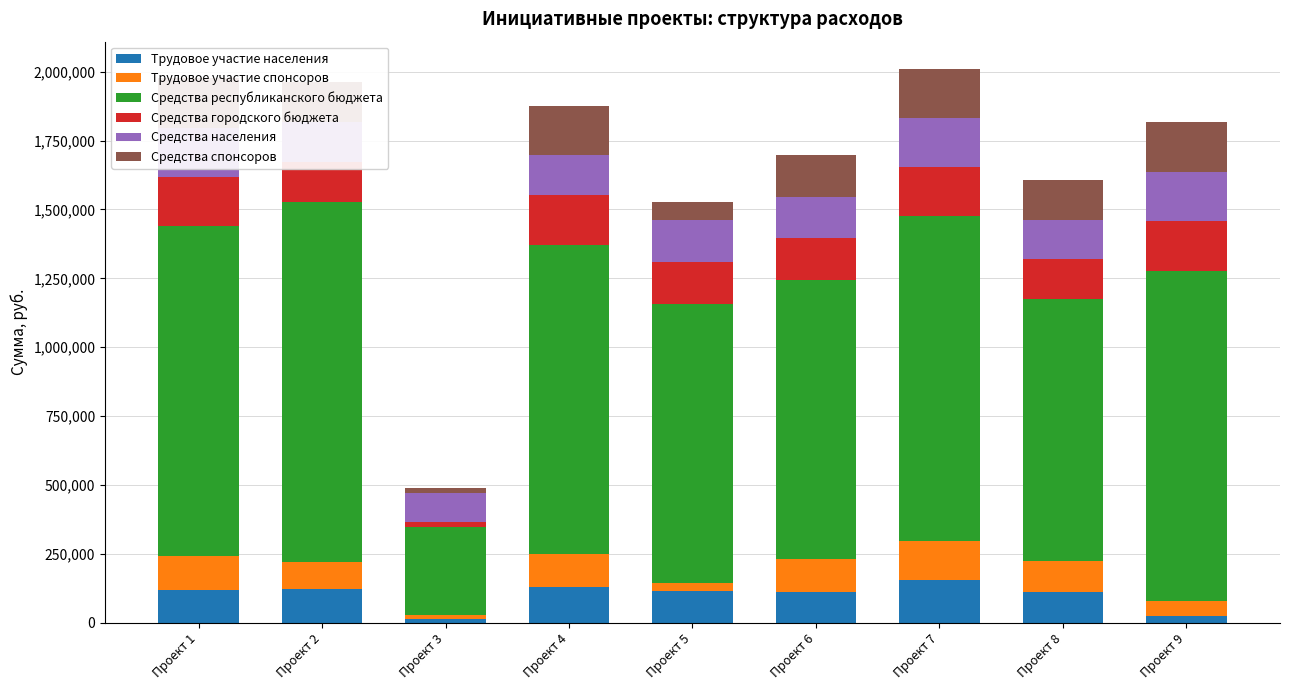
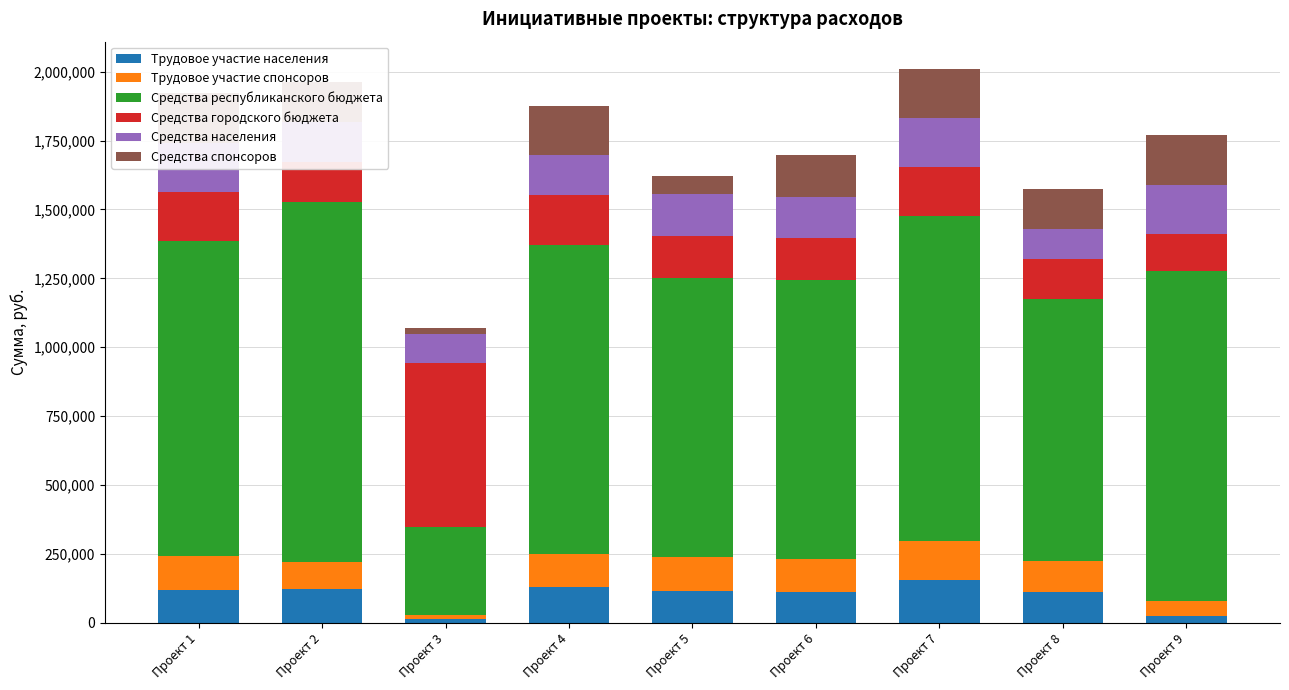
Средства республиканского бюджета, Проект 1: 1,200,000 -> 1,140,000
Средства городского бюджета, Проект 3: 20,000 -> 600,000
Трудовое участие спонсоров, Проект 5: 30,000 -> 120,000
Средства населения, Проект 8: 140,000 -> 110,000
Средства городского бюджета, Проект 9: 180,000 -> 130,000
